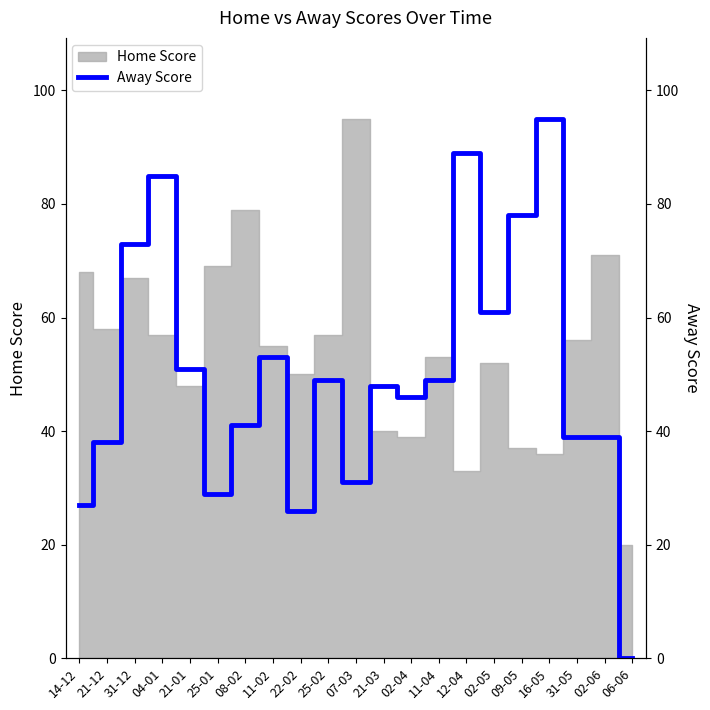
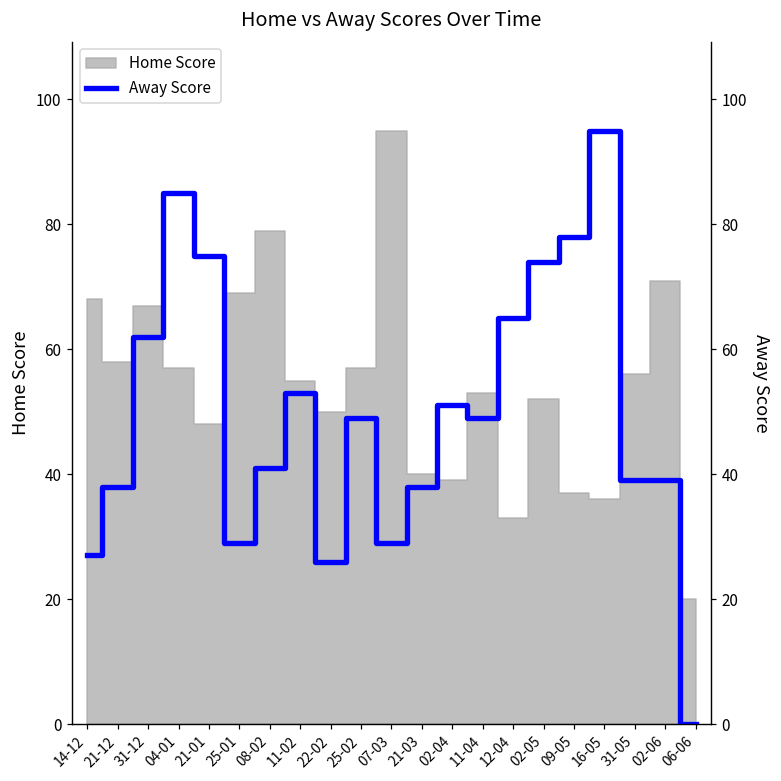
Away Score, 31-12: 73 -> 62
Away Score, 21-01: 51 -> 75
Away Score, 07-03: 31 -> 29
Away Score, 21-03: 48 -> 38
Away Score, 02-04: 46 -> 51
Away Score, 12-04: 89 -> 65
Away Score, 02-05: 61 -> 74
